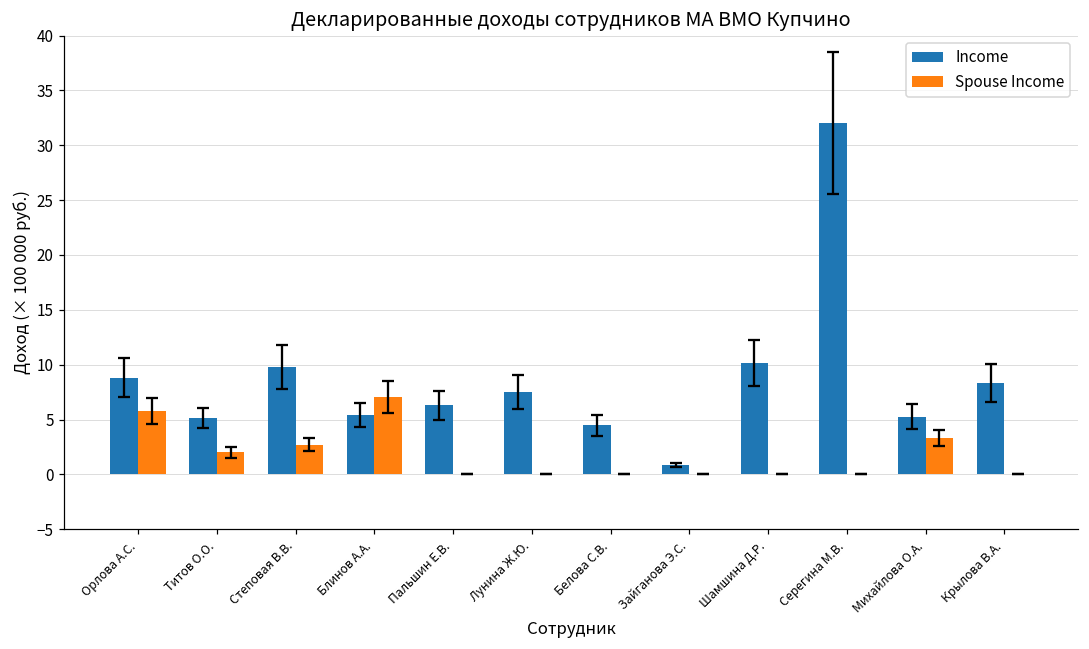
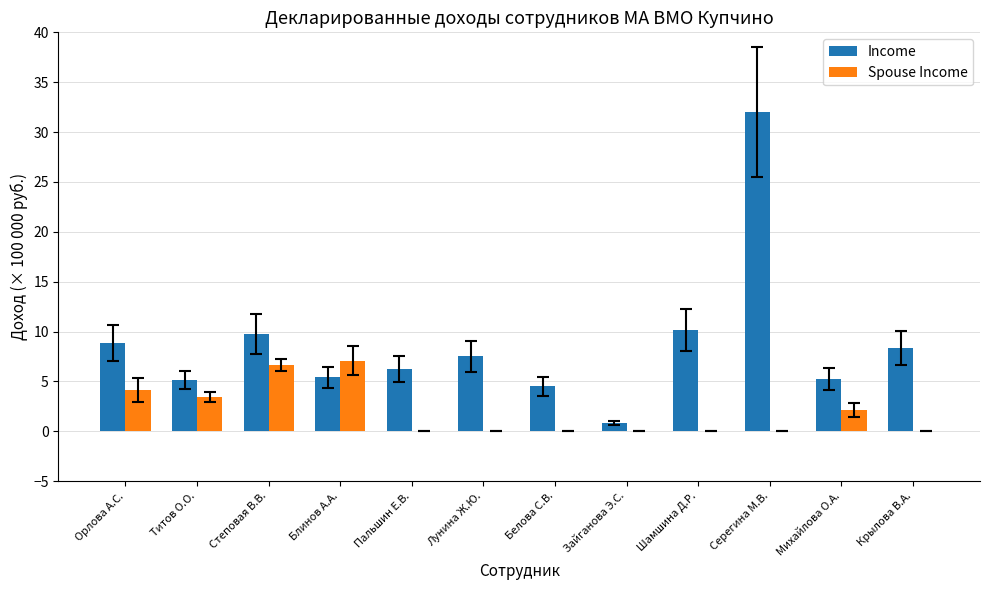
Spouse Income, Орлова А.С.: 6 -> 4
Spouse Income, Титов О.О.: 2 -> 3
Spouse Income, Степовая В.В.: 3 -> 7
Spouse Income, Михайлова О.А.: 3 -> 2
